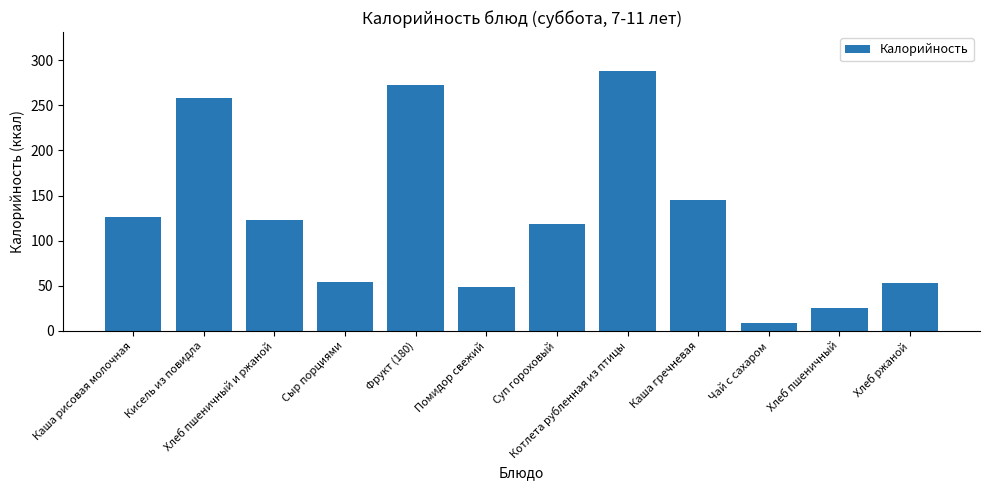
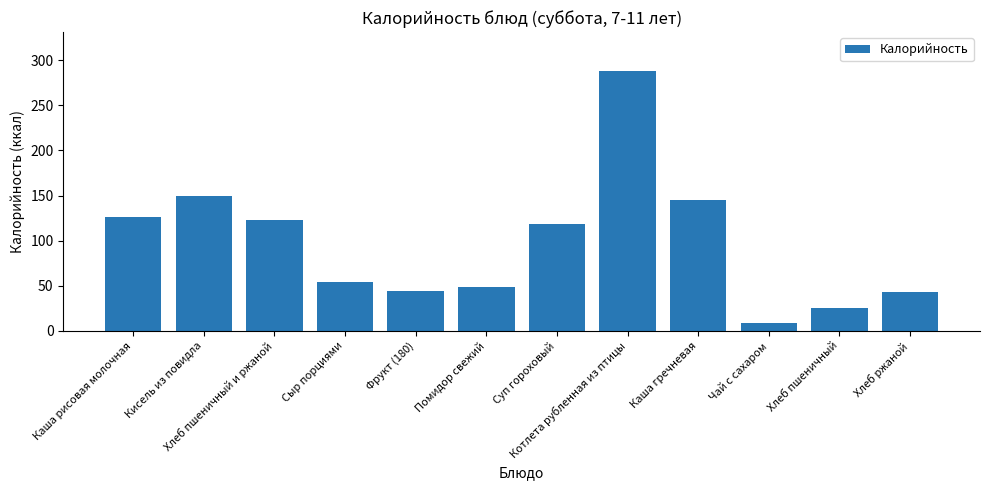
Кисель из повидла: 260 -> 150
Фрукт (180): 270 -> 40
Хлеб ржаной: 50 -> 40
